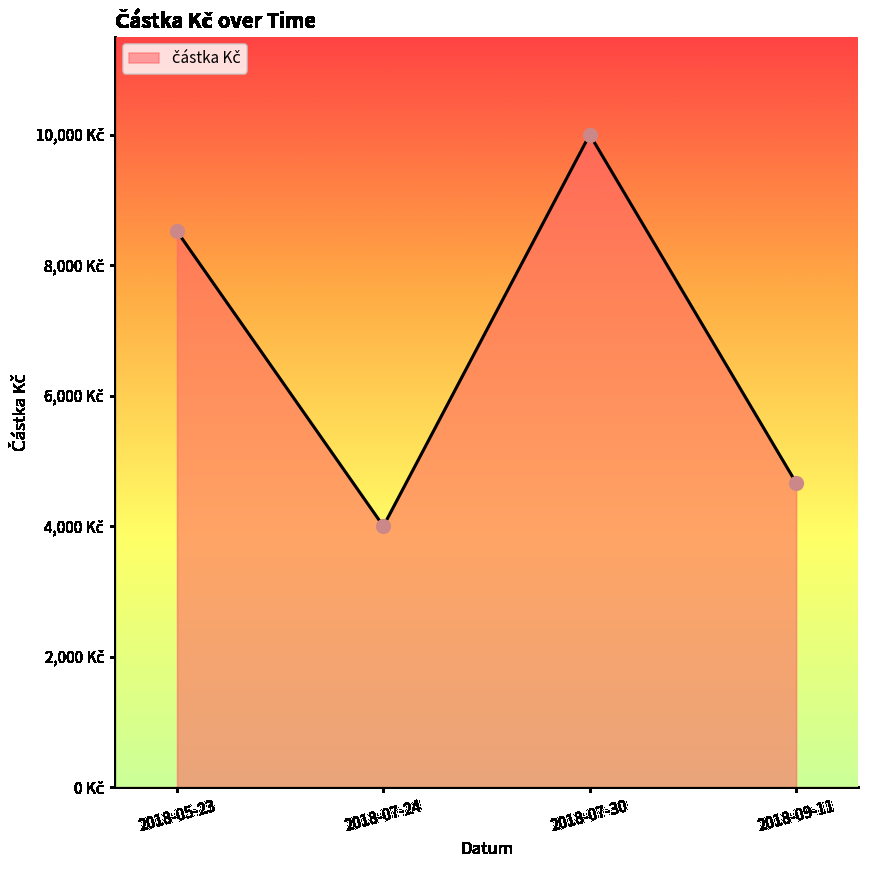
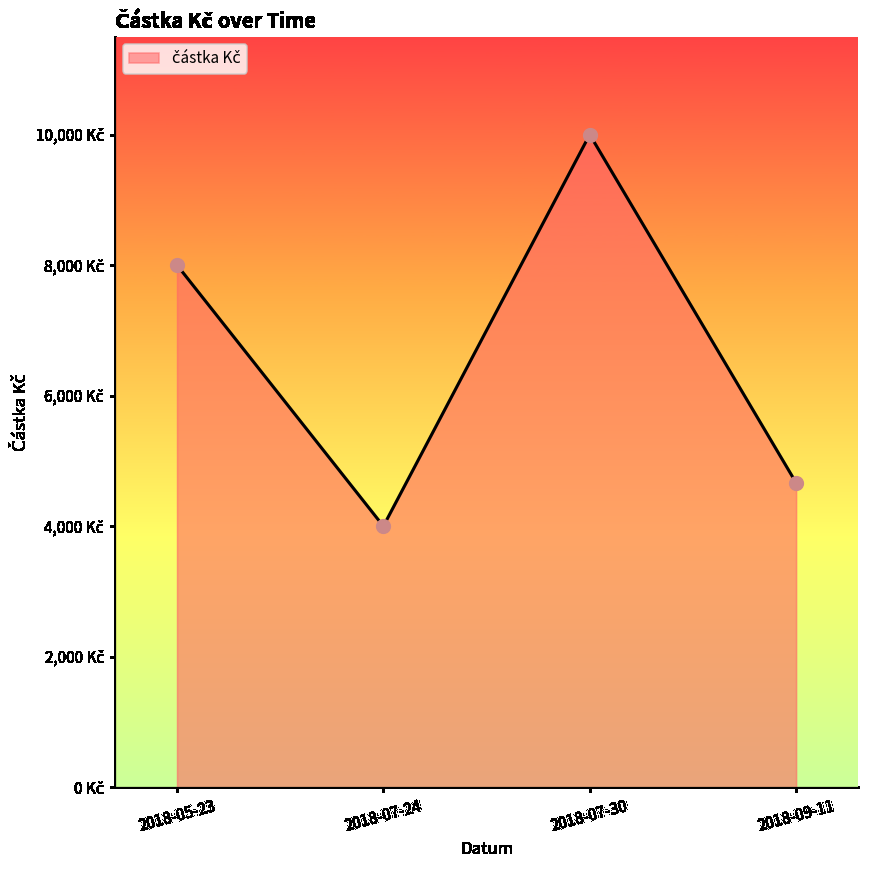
2018-05-23: 8,500 Kč -> 8,000 Kč
